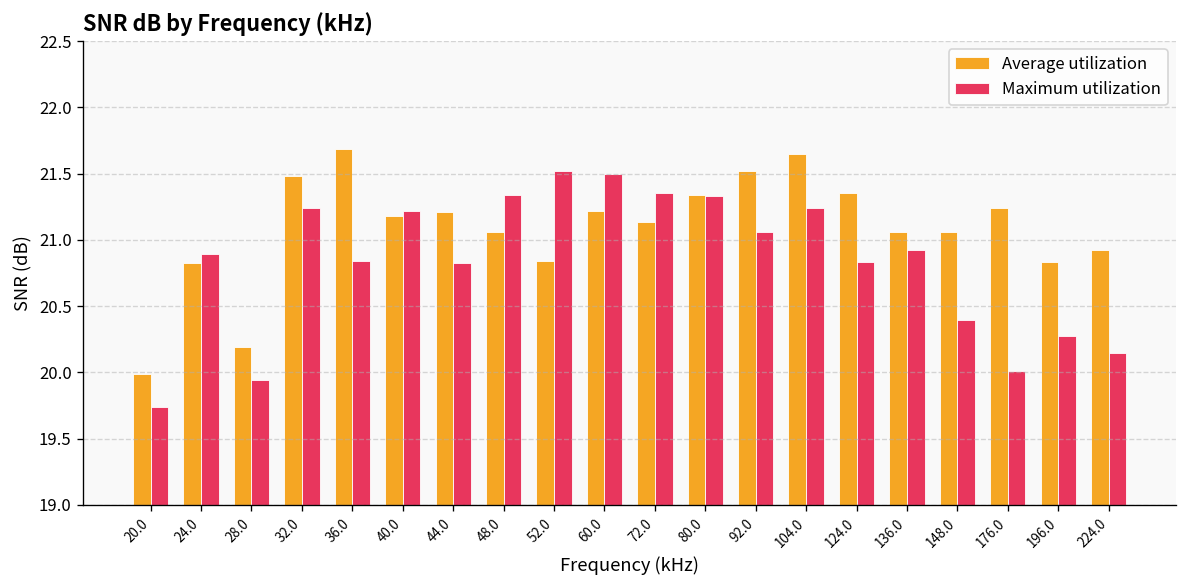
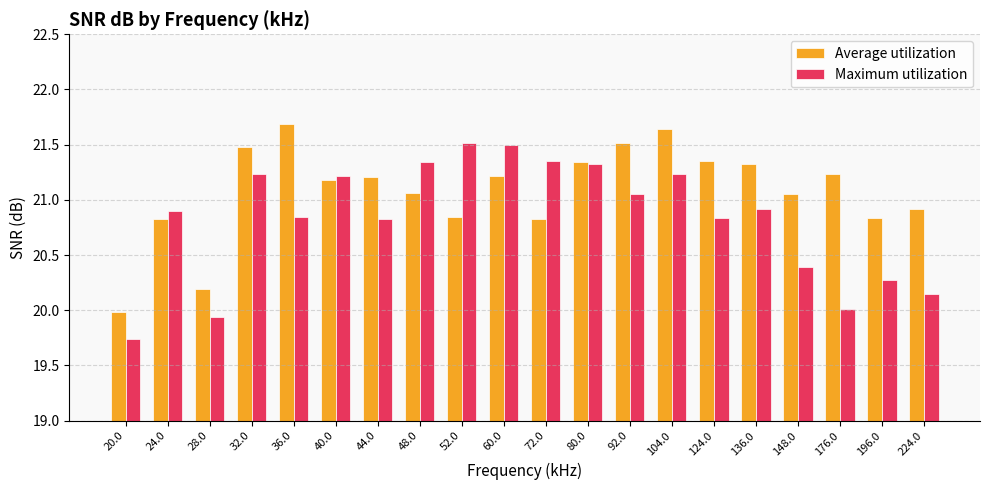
Average utilization, 72.0: 21.13 -> 20.83
Average utilization, 136.0: 21.06 -> 21.33
